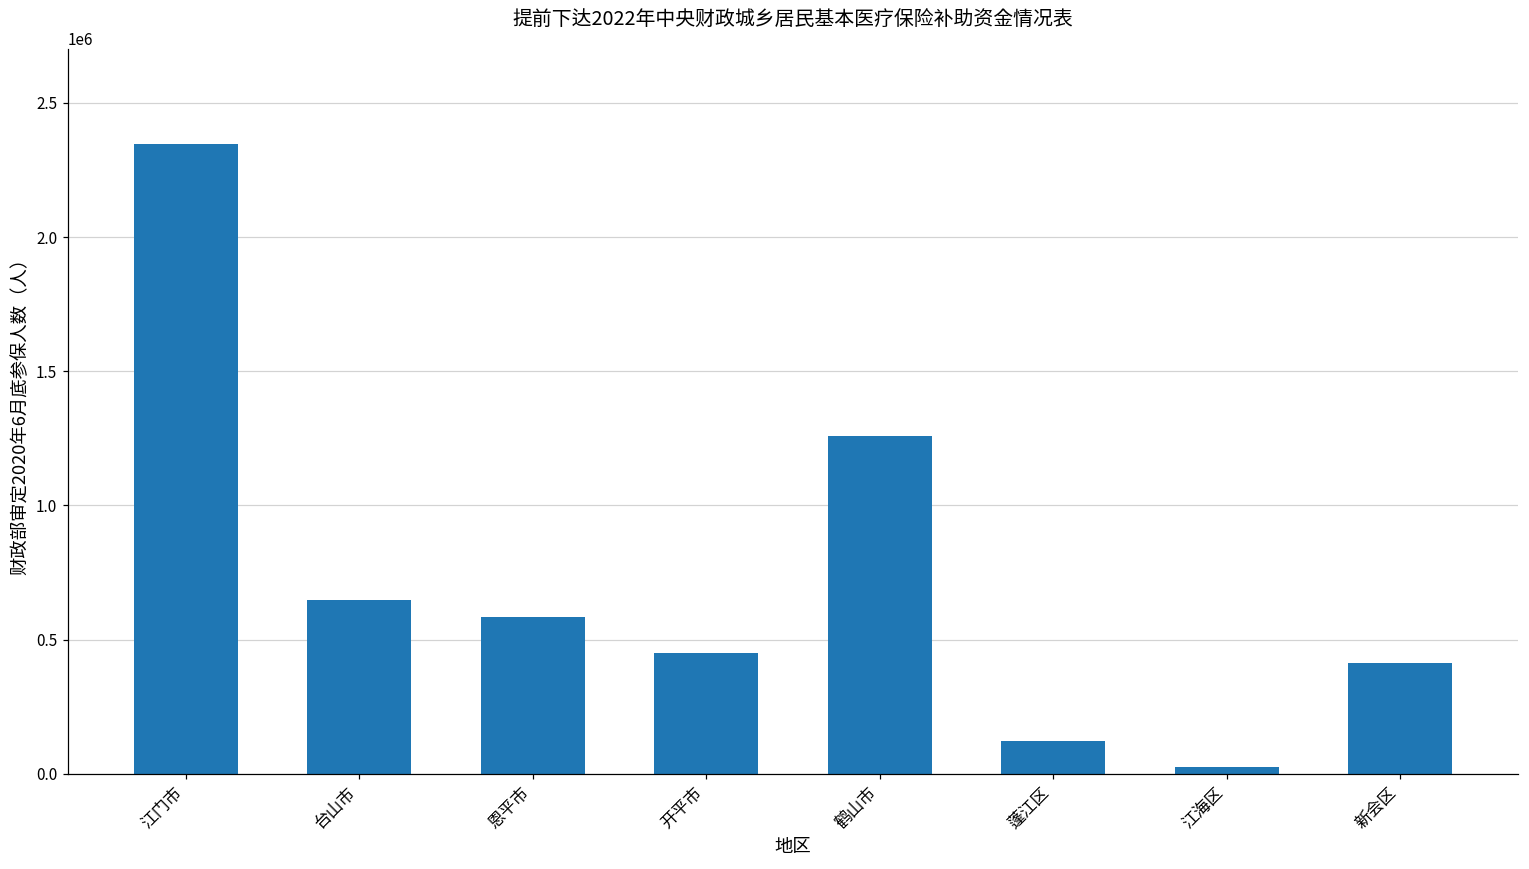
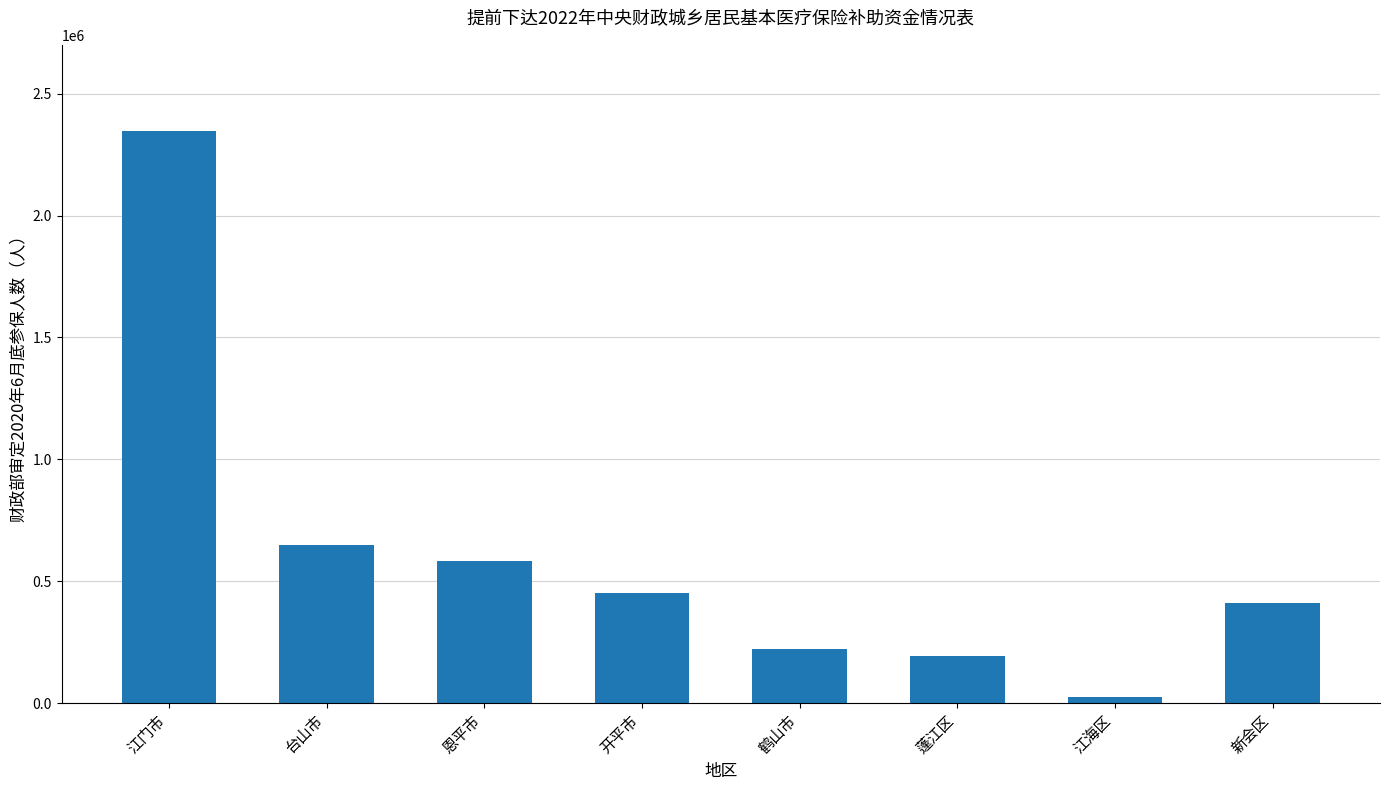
鹤山市: 1260000 -> 220000
蓬江区: 120000 -> 190000
